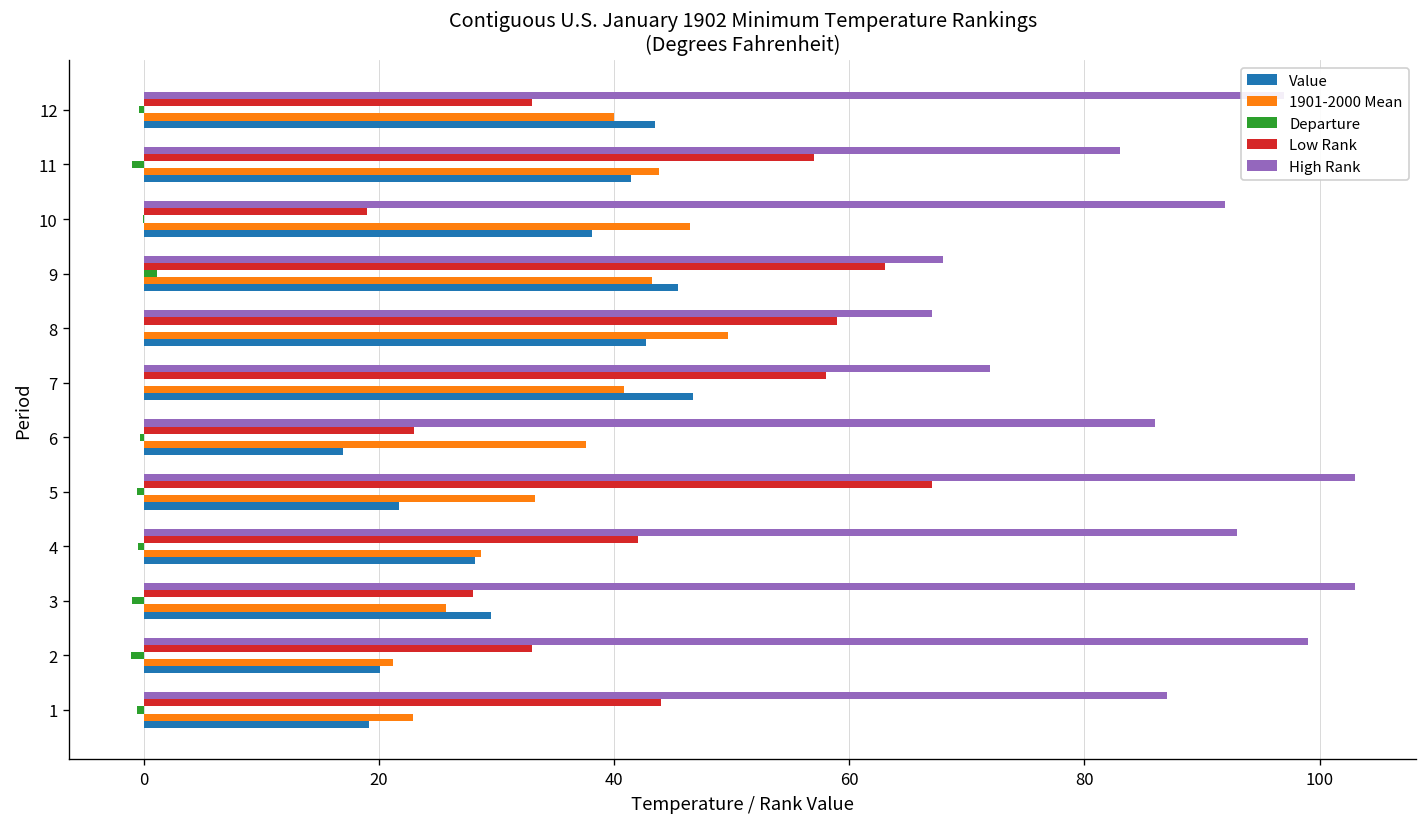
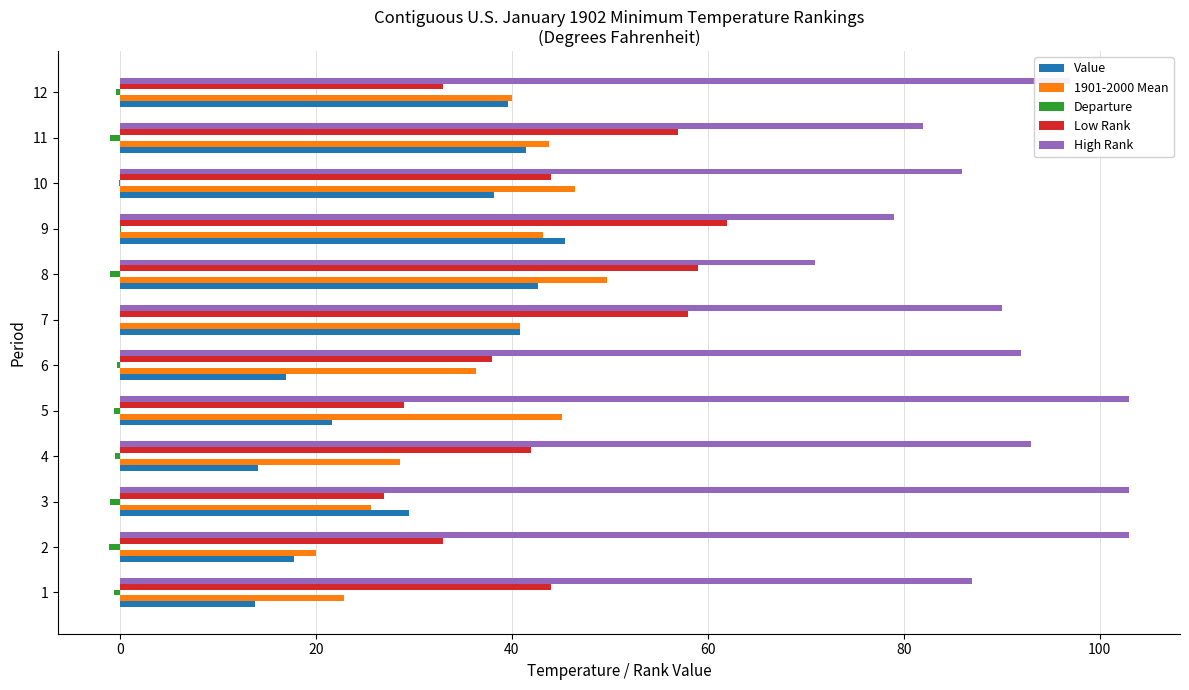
Value, 12: 44 -> 40
High Rank, 11: 83 -> 82
High Rank, 10: 92 -> 86
Low Rank, 10: 19 -> 44
High Rank, 9: 68 -> 79
Low Rank, 9: 63 -> 62
Departure, 9: 1 -> 0
High Rank, 8: 67 -> 71
Departure, 8: 0 -> -1
High Rank, 7: 72 -> 90
Value, 7: 47 -> 41
High Rank, 6: 86 -> 92
Low Rank, 6: 23 -> 38
1901-2000 Mean, 6: 38 -> 36
Low Rank, 5: 67 -> 29
1901-2000 Mean, 5: 33 -> 45
Value, 4: 28 -> 14
Low Rank, 3: 28 -> 27
High Rank, 2: 99 -> 103
1901-2000 Mean, 2: 21 -> 20
Value, 2: 20 -> 18
Value, 1: 19 -> 14
